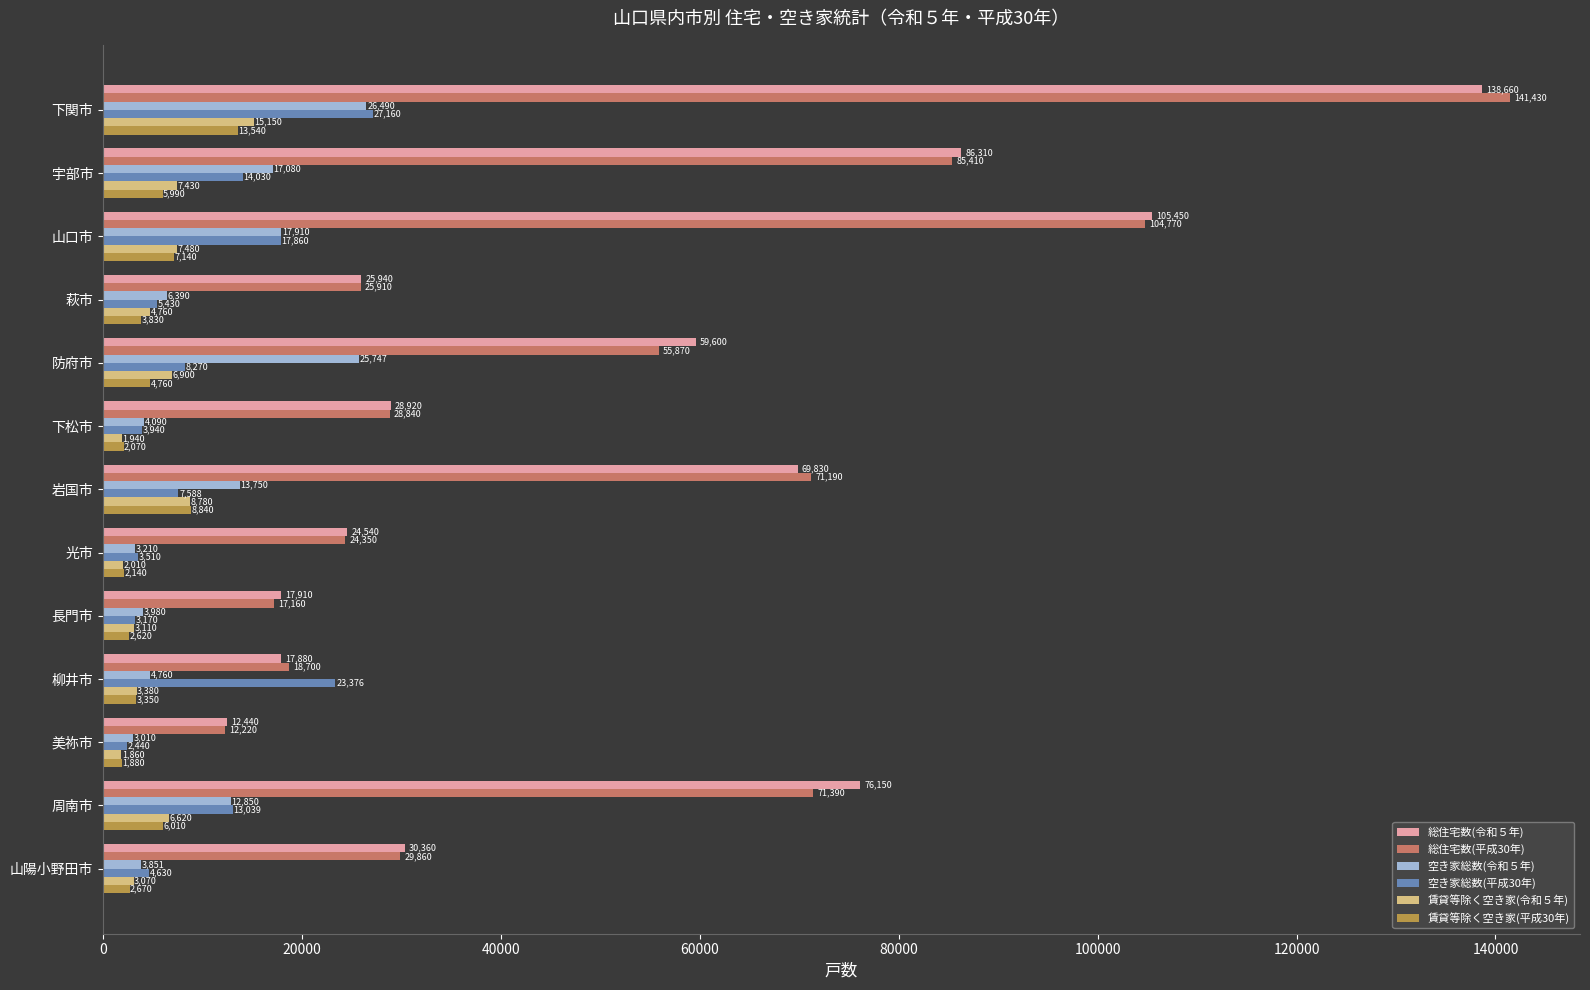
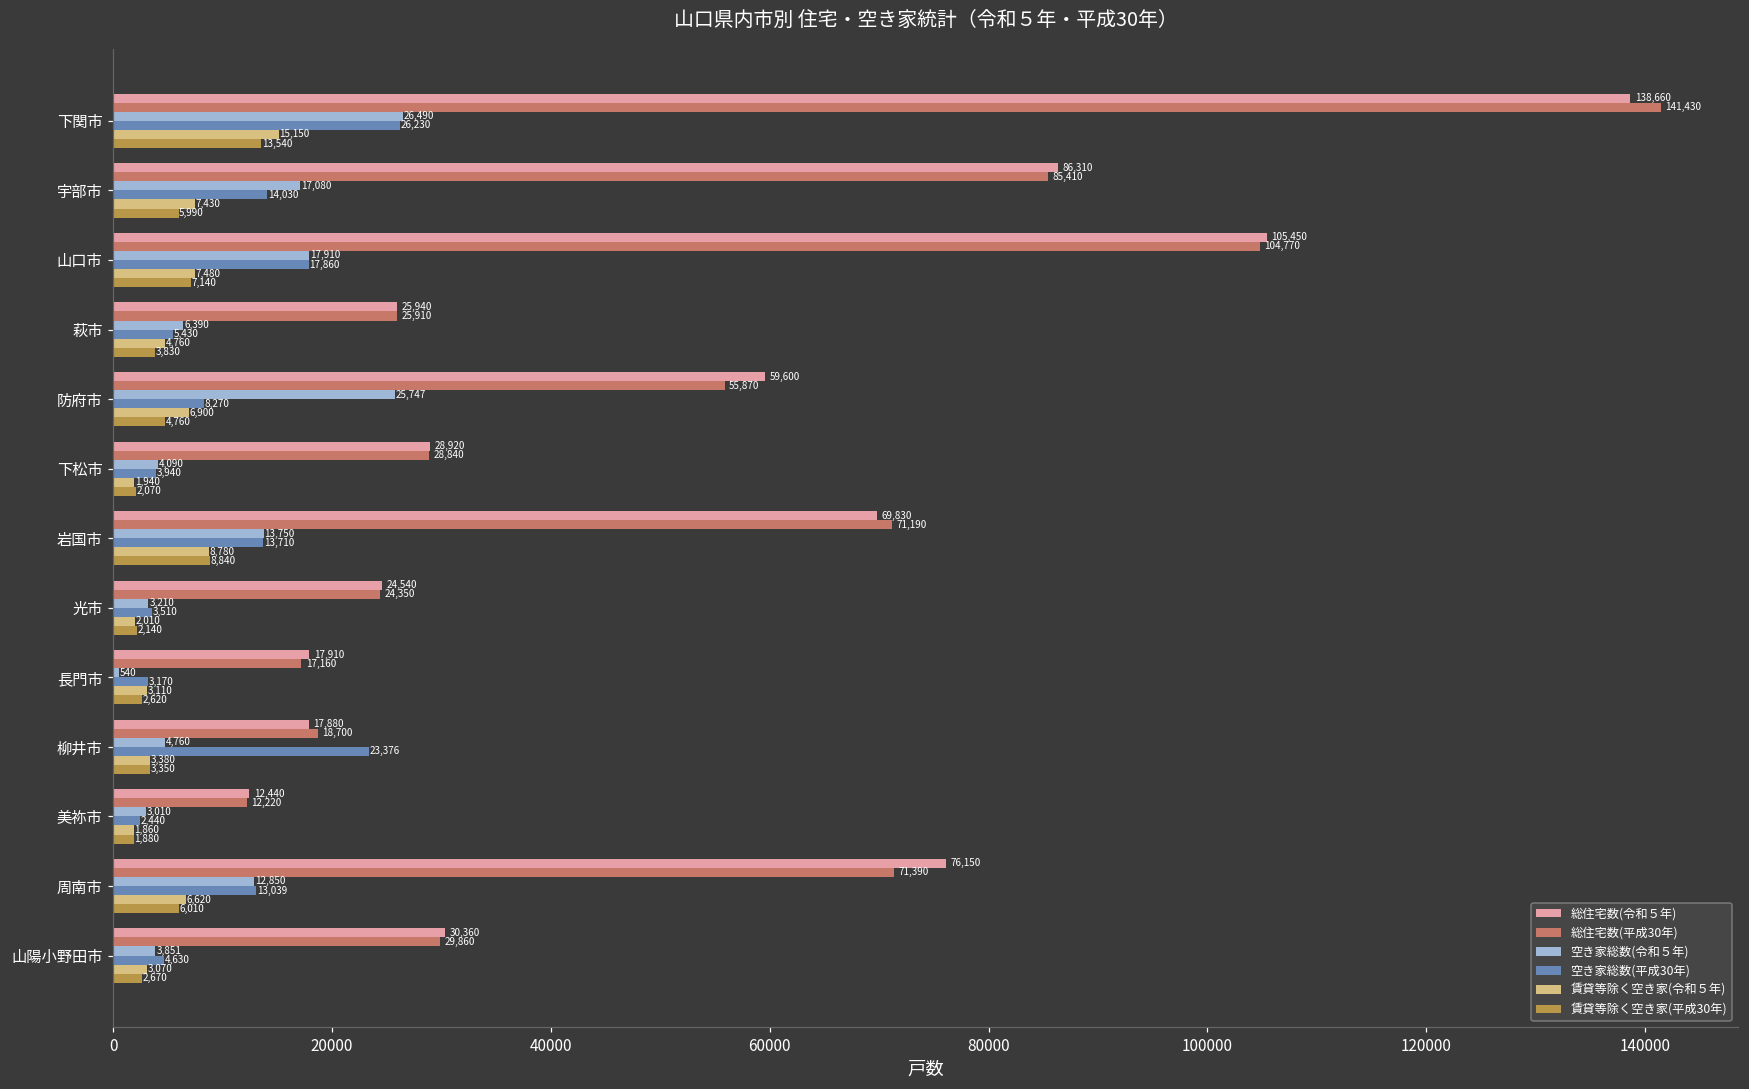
空き家総数(平成30年), 下関市: 27,160 -> 26,230
空き家総数(平成30年), 岩国市: 7,588 -> 13,710
空き家総数(令和５年), 長門市: 3,980 -> 540
